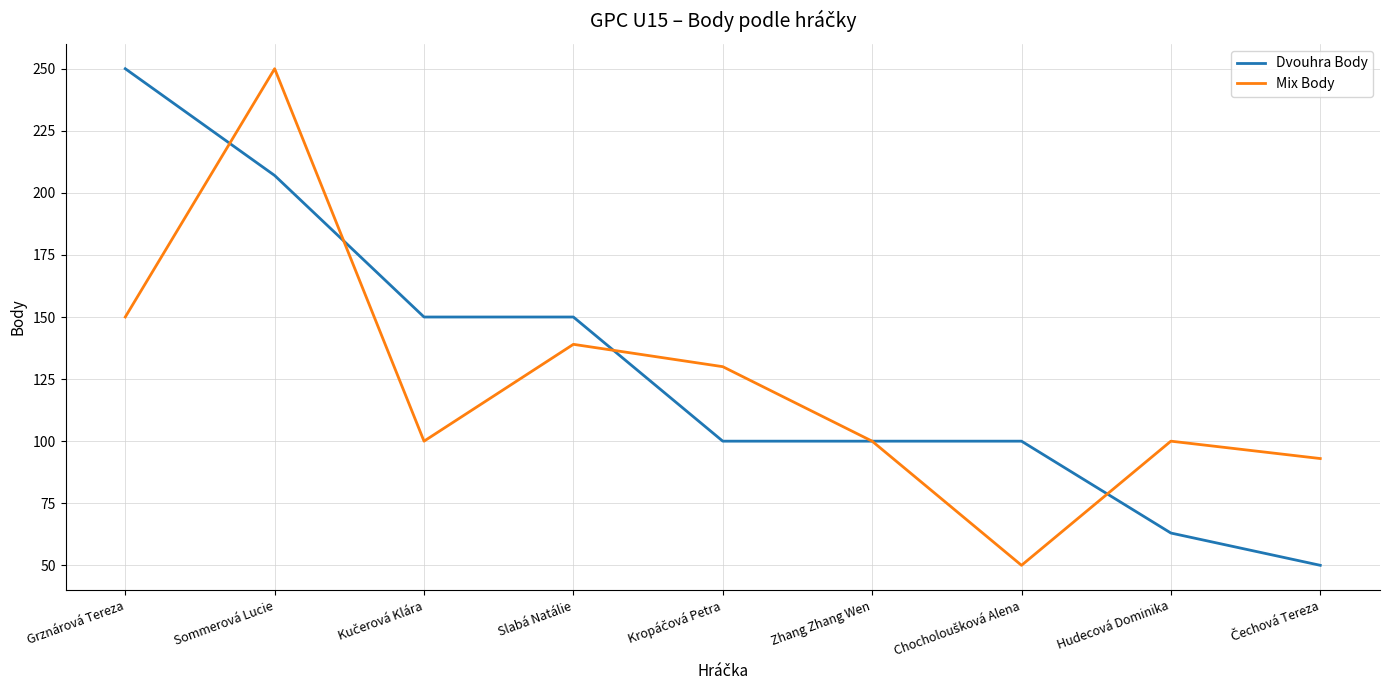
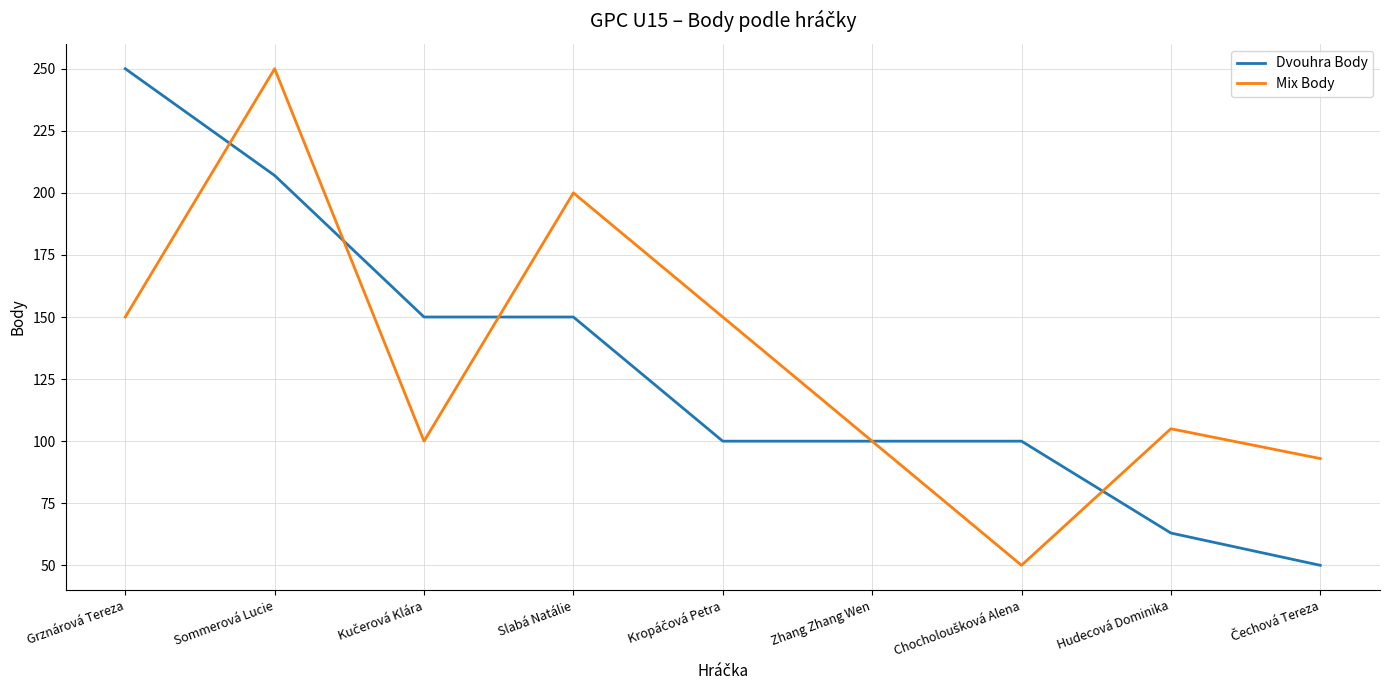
Mix Body, Slabá Natálie: 139 -> 200
Mix Body, Kropáčová Petra: 130 -> 150
Mix Body, Hudecová Dominika: 100 -> 105
